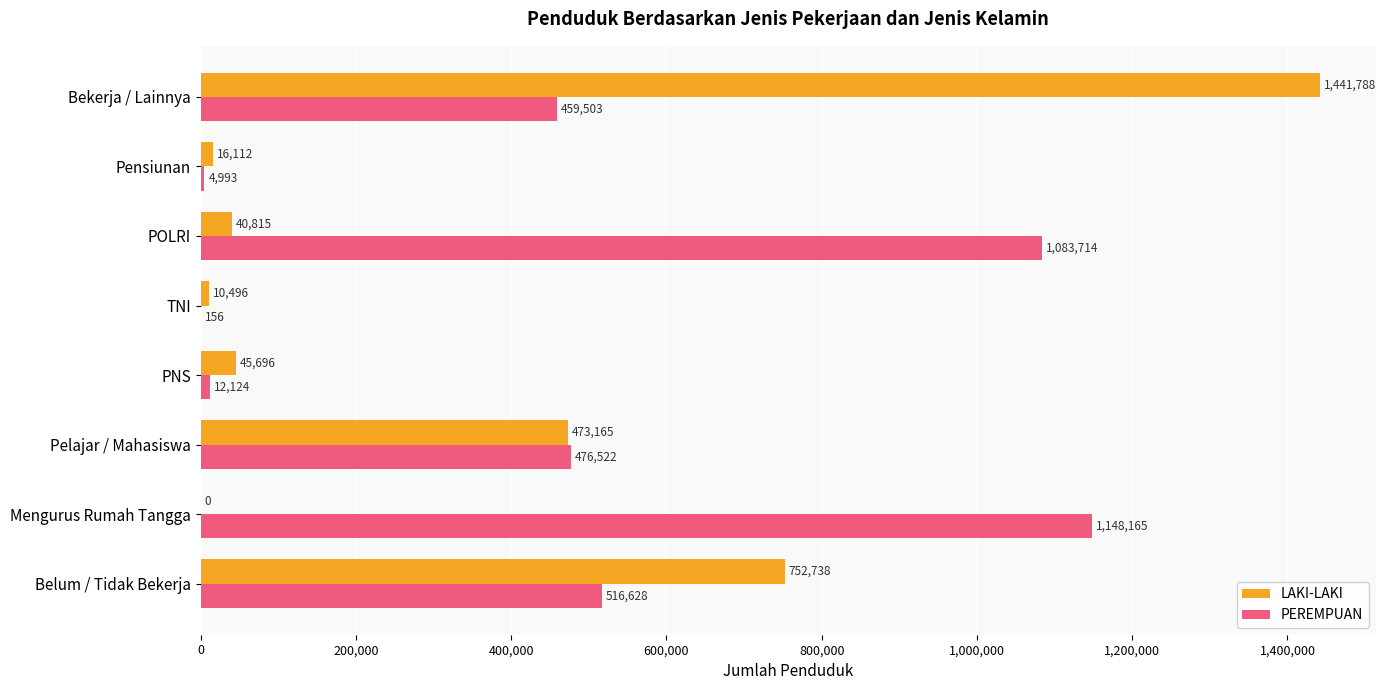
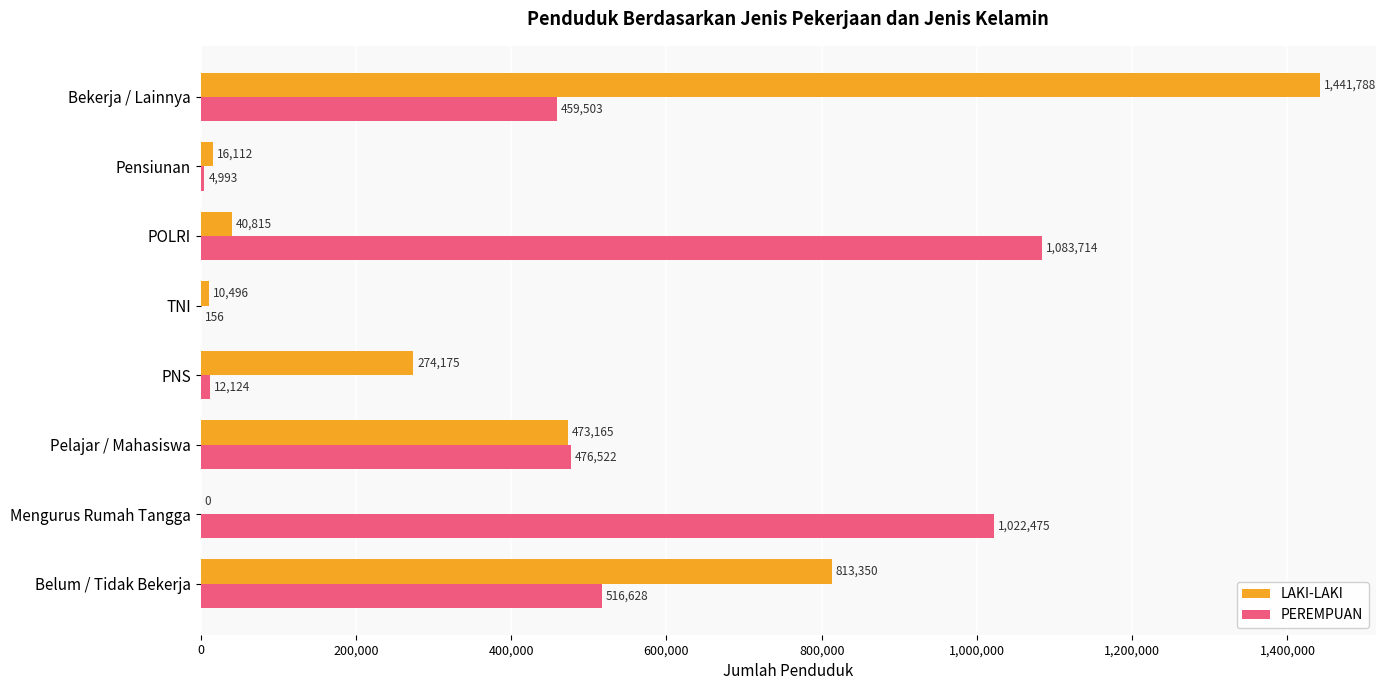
LAKI-LAKI, PNS: 45,696 -> 274,175
PEREMPUAN, Mengurus Rumah Tangga: 1,148,165 -> 1,022,475
LAKI-LAKI, Belum / Tidak Bekerja: 752,738 -> 813,350
